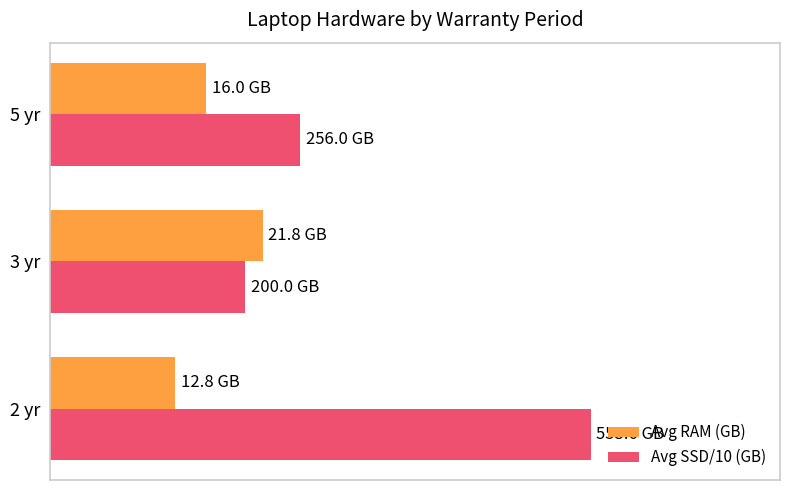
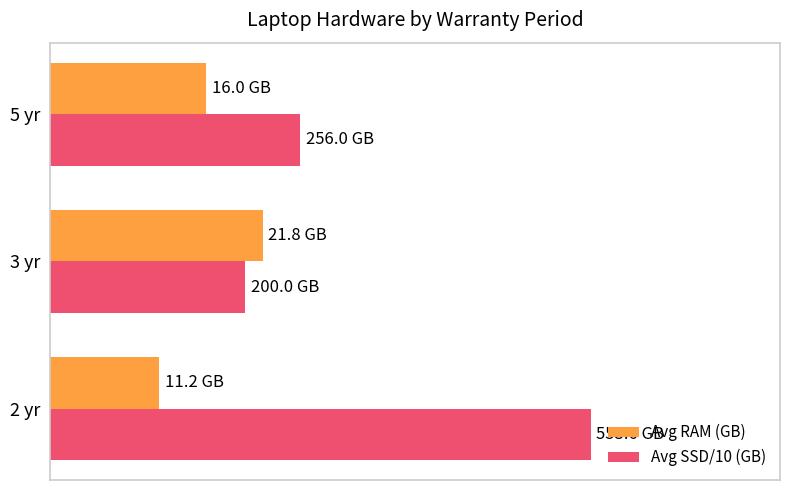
Avg RAM (GB), 2 yr: 12.8 -> 11.2
